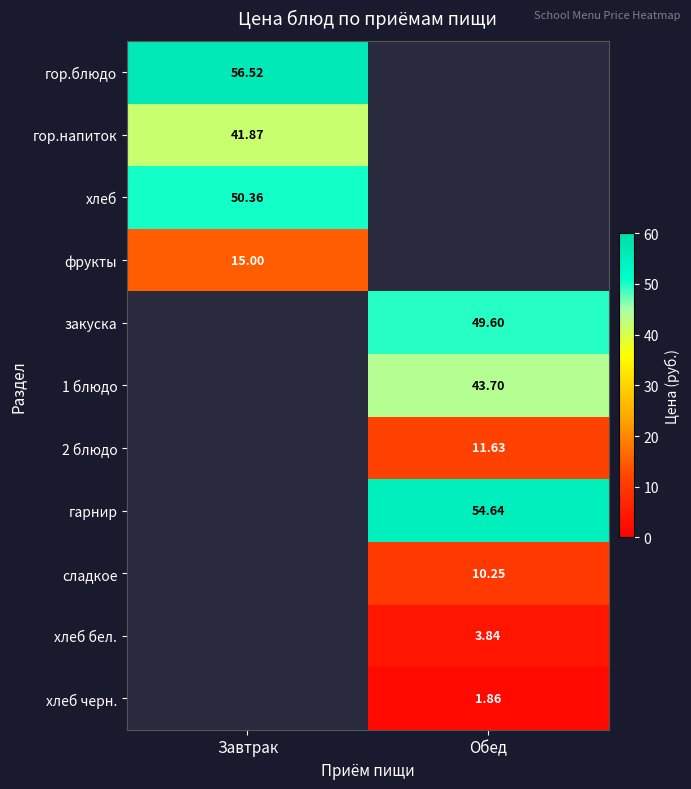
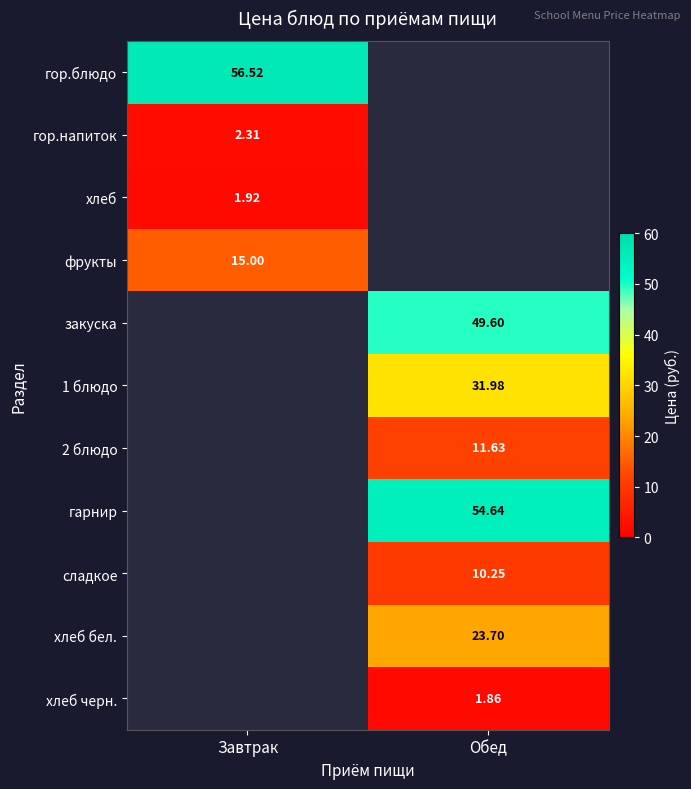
гор.напиток, Завтрак: 41.87 -> 2.31
хлеб, Завтрак: 50.36 -> 1.92
1 блюдо, Обед: 43.70 -> 31.98
хлеб бел., Обед: 3.84 -> 23.70
